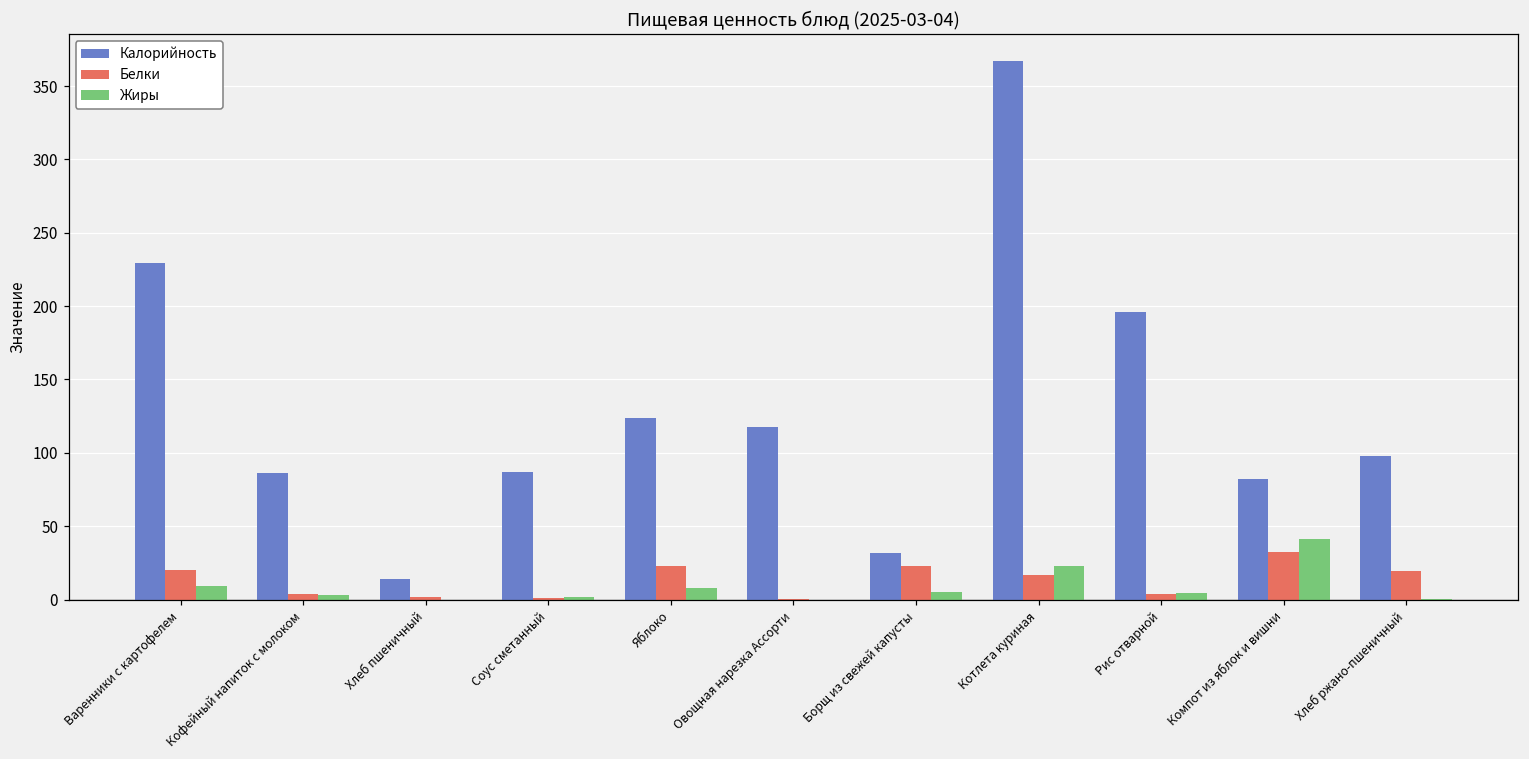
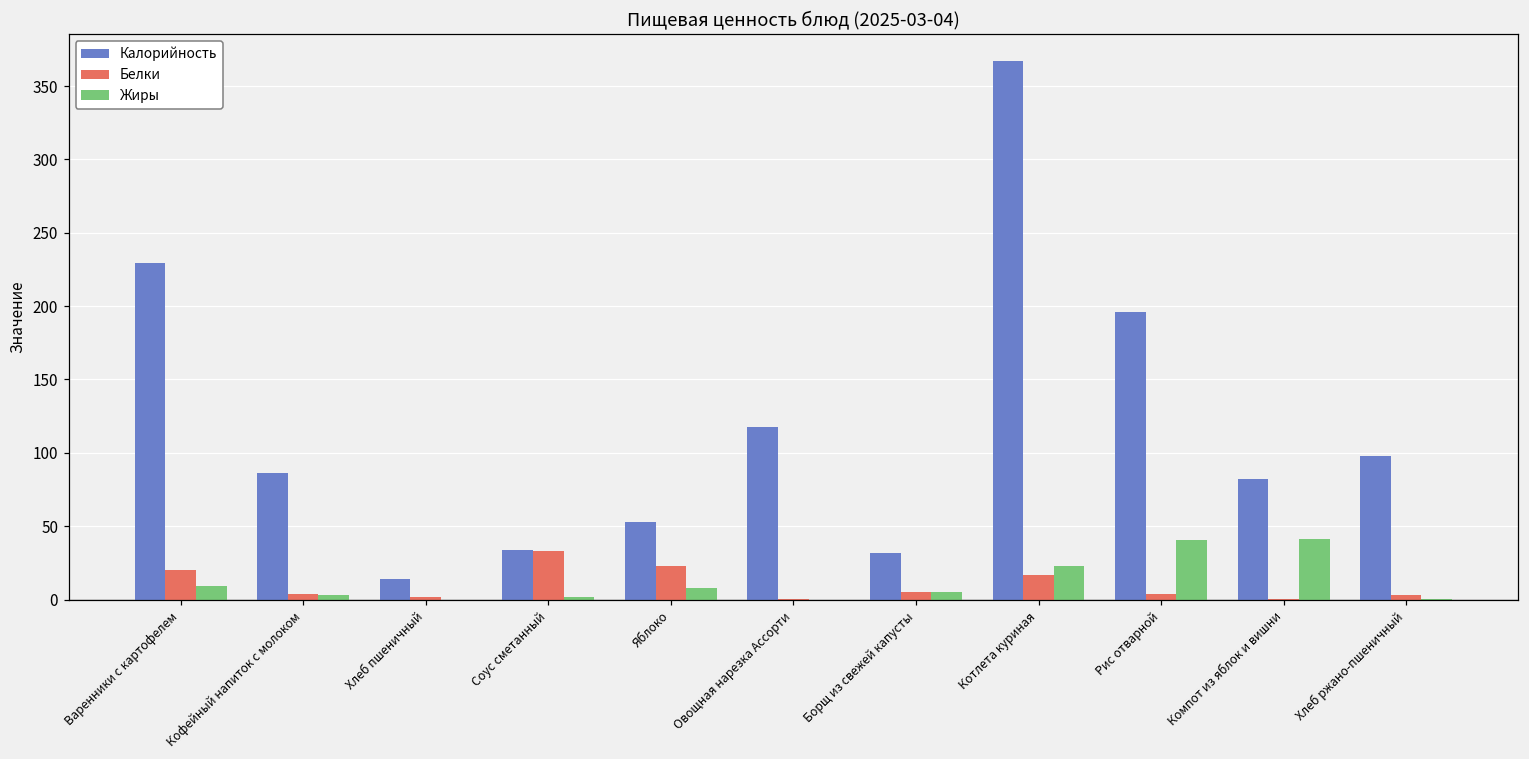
Калорийность, Соус сметанный: 87 -> 34
Белки, Соус сметанный: 1 -> 33
Калорийность, Яблоко: 124 -> 53
Белки, Борщ из свежей капусты: 23 -> 5
Жиры, Рис отварной: 4 -> 41
Белки, Компот из яблок и вишни: 32 -> 0
Белки, Хлеб ржано-пшеничный: 20 -> 3
